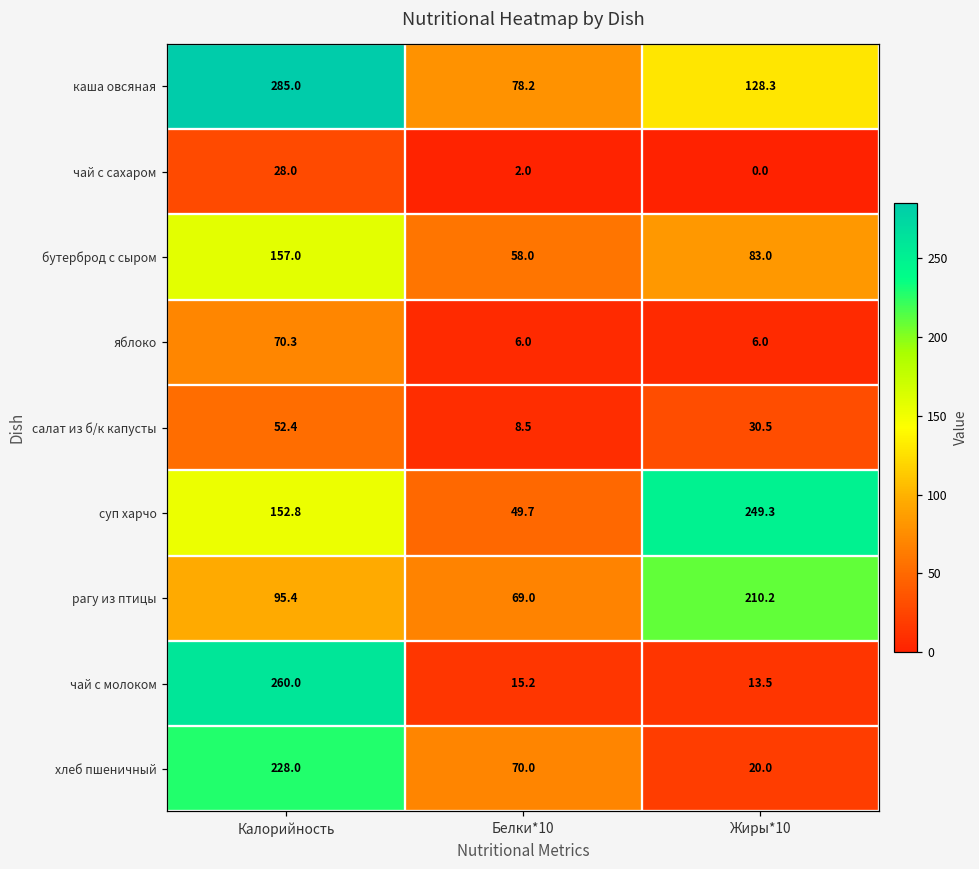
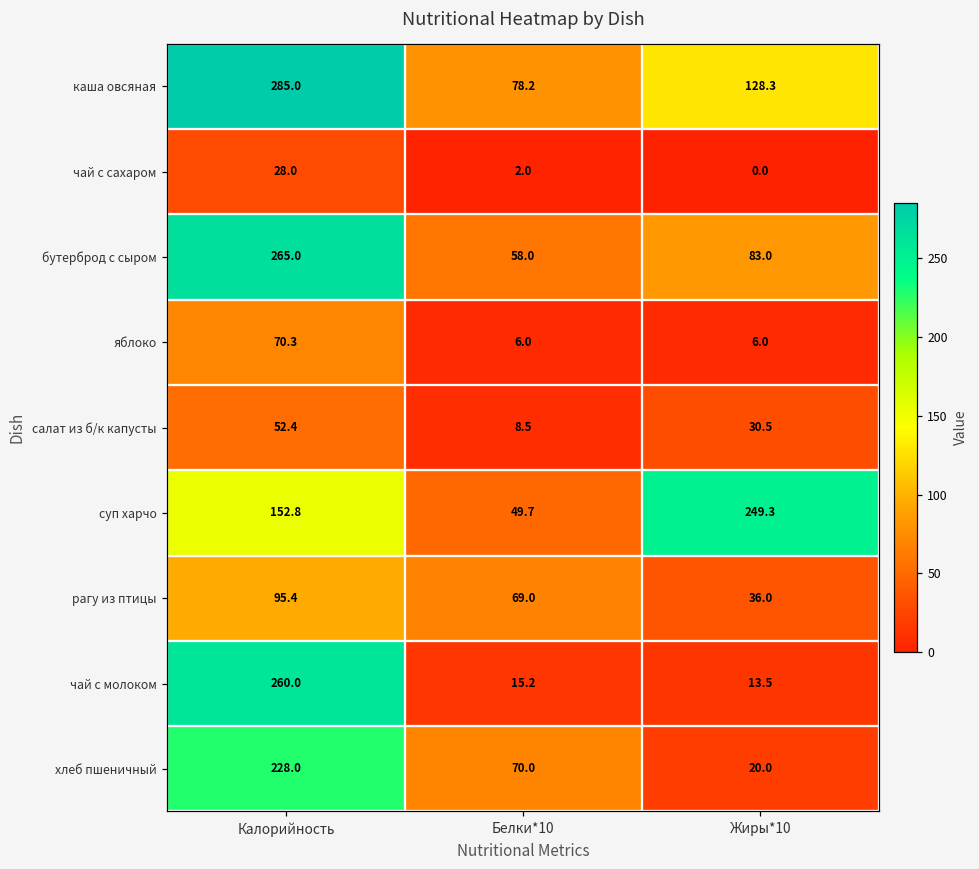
бутерброд с сыром, Калорийность: 157.0 -> 265.0
рагу из птицы, Жиры*10: 210.2 -> 36.0
